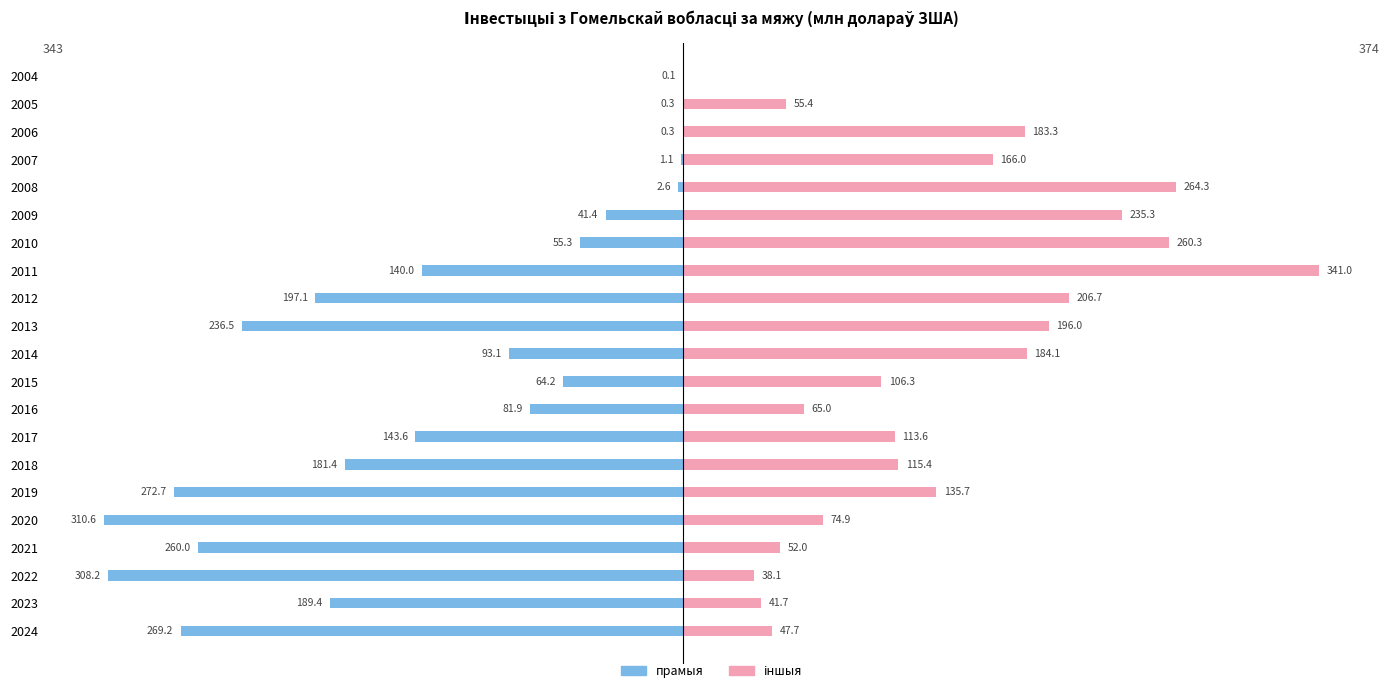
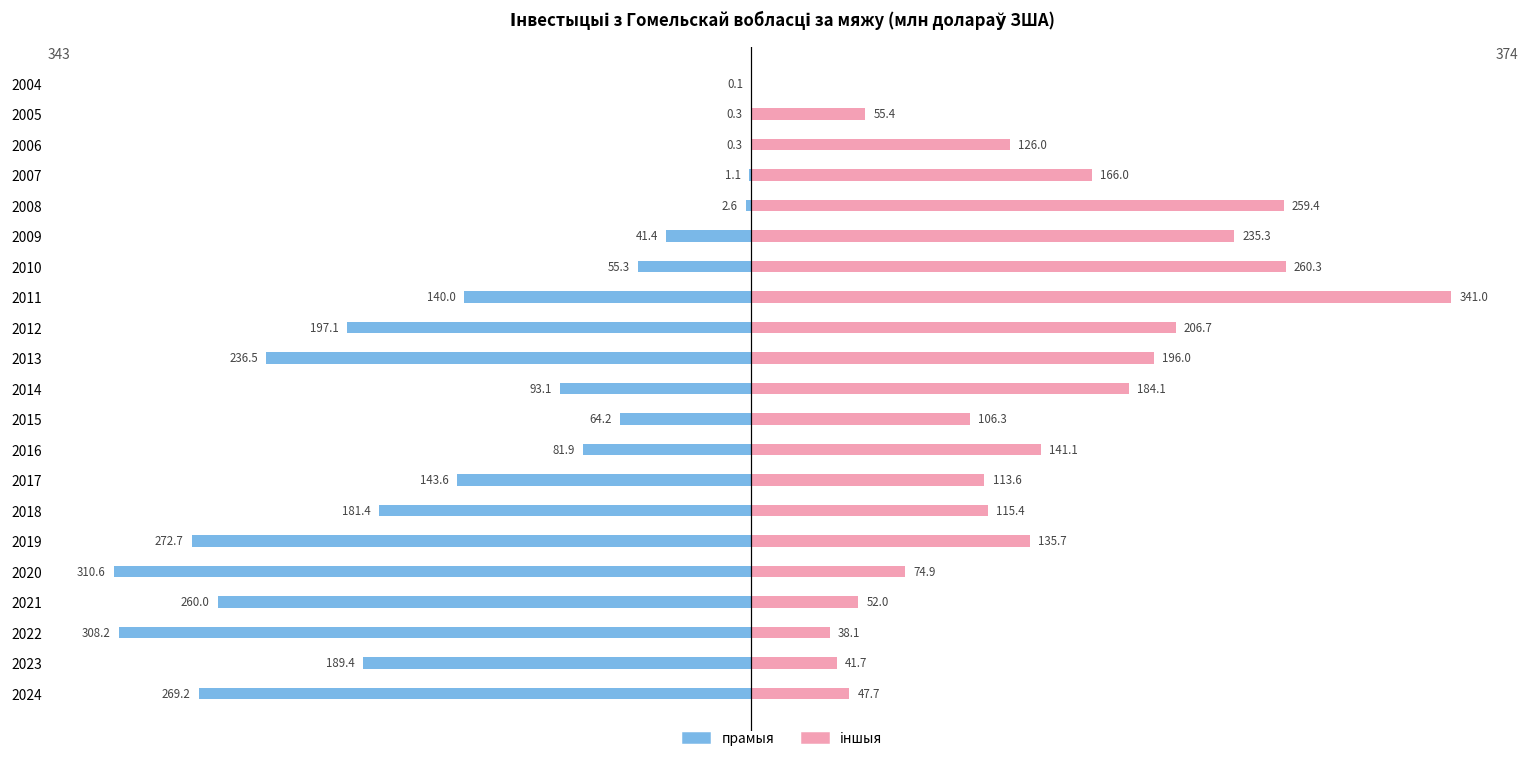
іншыя, 2006: 183.3 -> 126.0
іншыя, 2008: 264.3 -> 259.4
іншыя, 2016: 65.0 -> 141.1
